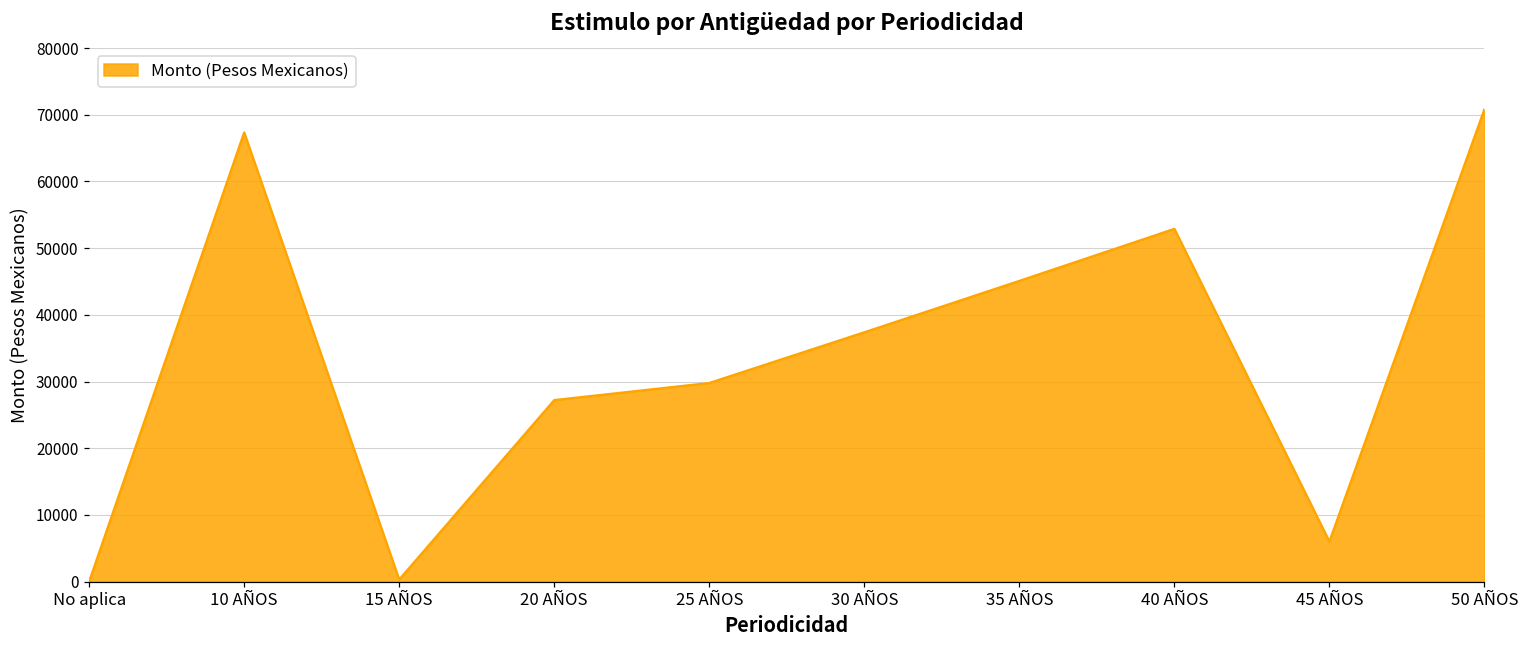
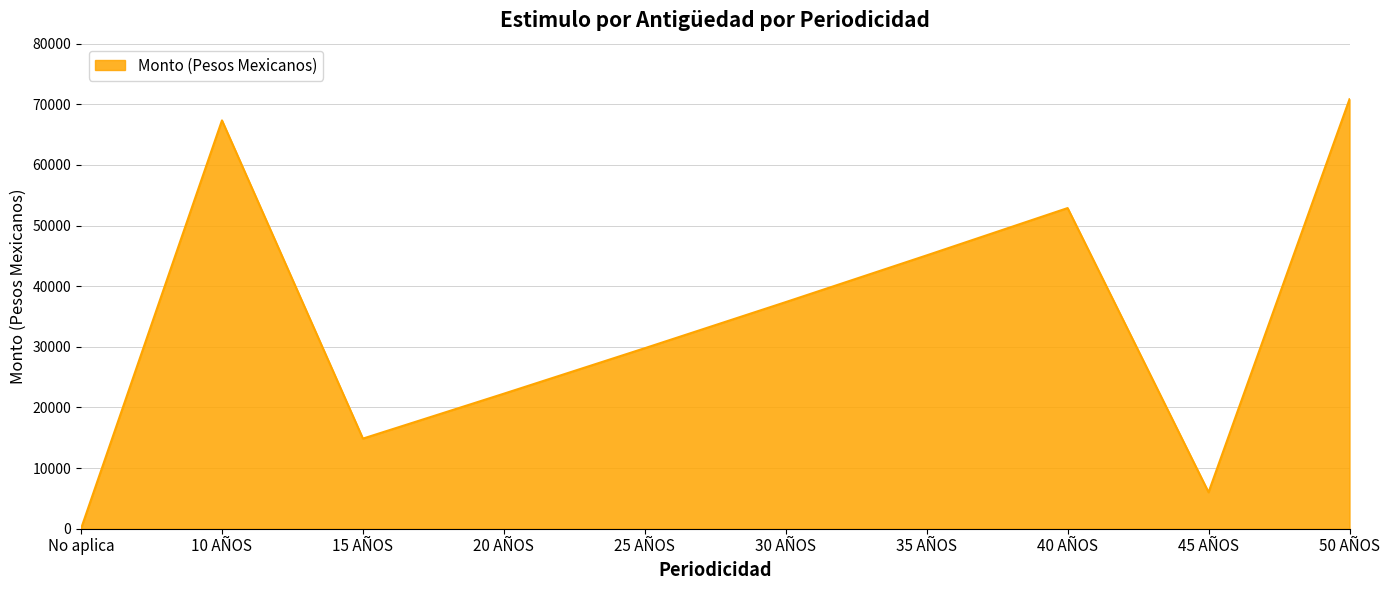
15 AÑOS: 0 -> 15000
20 AÑOS: 27000 -> 22000
